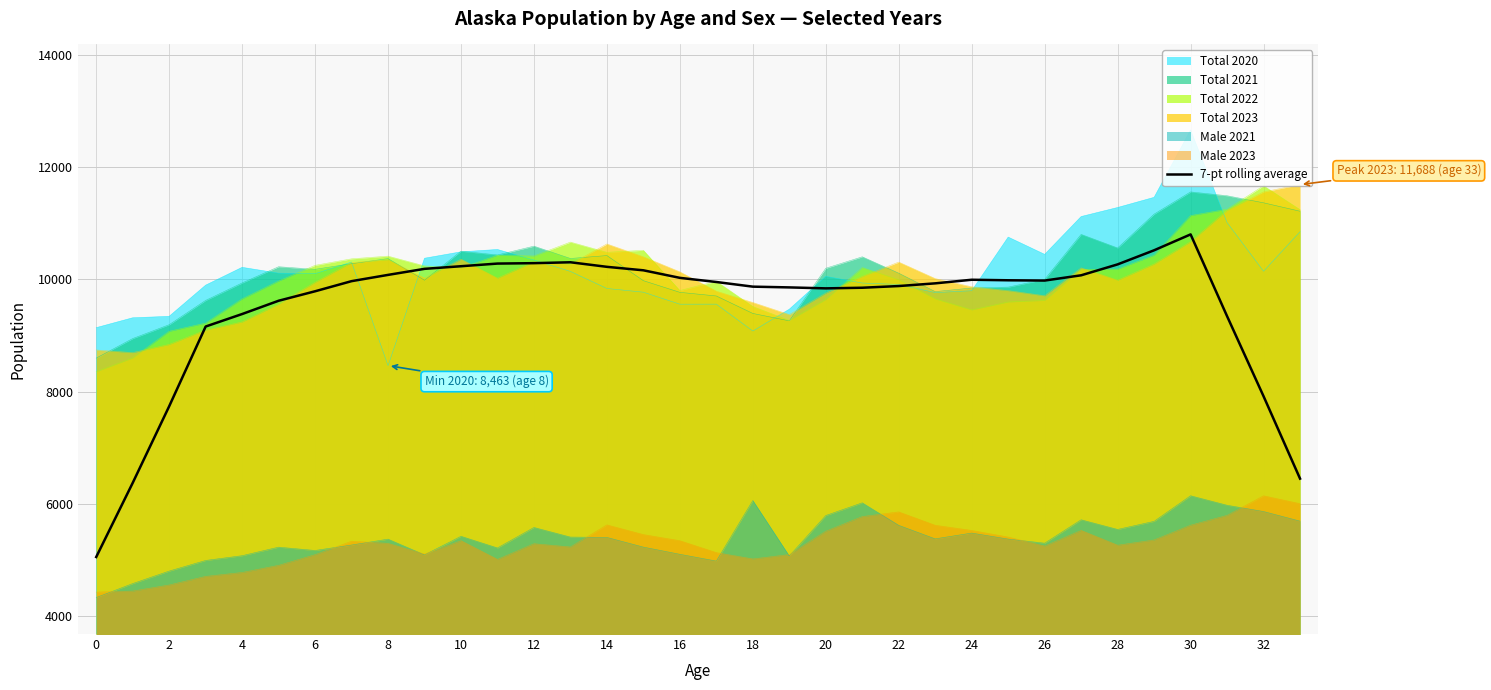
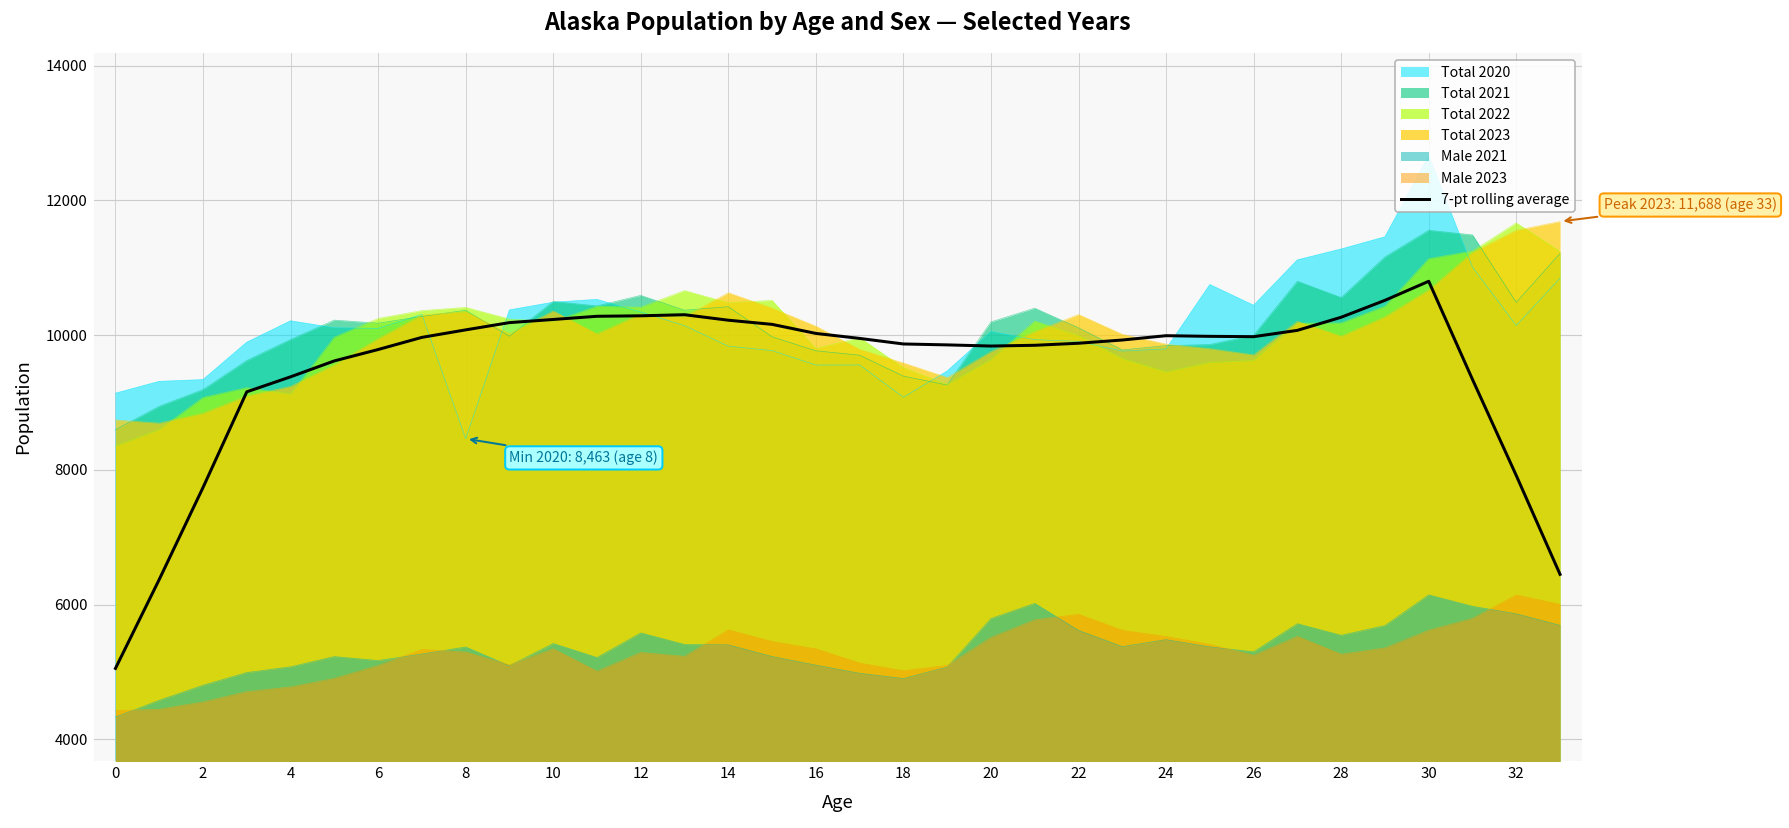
Total 2022, 4: 9700 -> 9100
Male 2021, 18: 6100 -> 4900
Total 2021, 32: 11400 -> 10500
